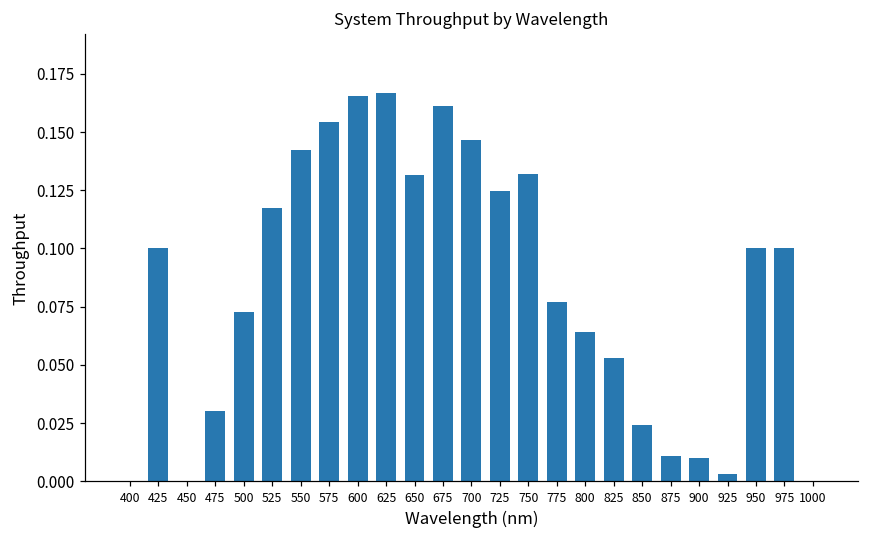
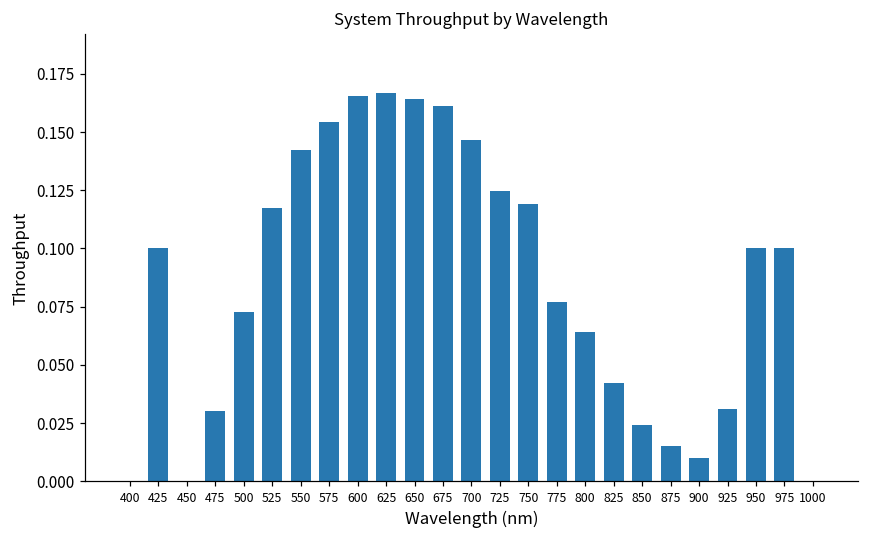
650: 0.132 -> 0.164
750: 0.132 -> 0.119
825: 0.053 -> 0.042
875: 0.011 -> 0.015
925: 0.003 -> 0.031
